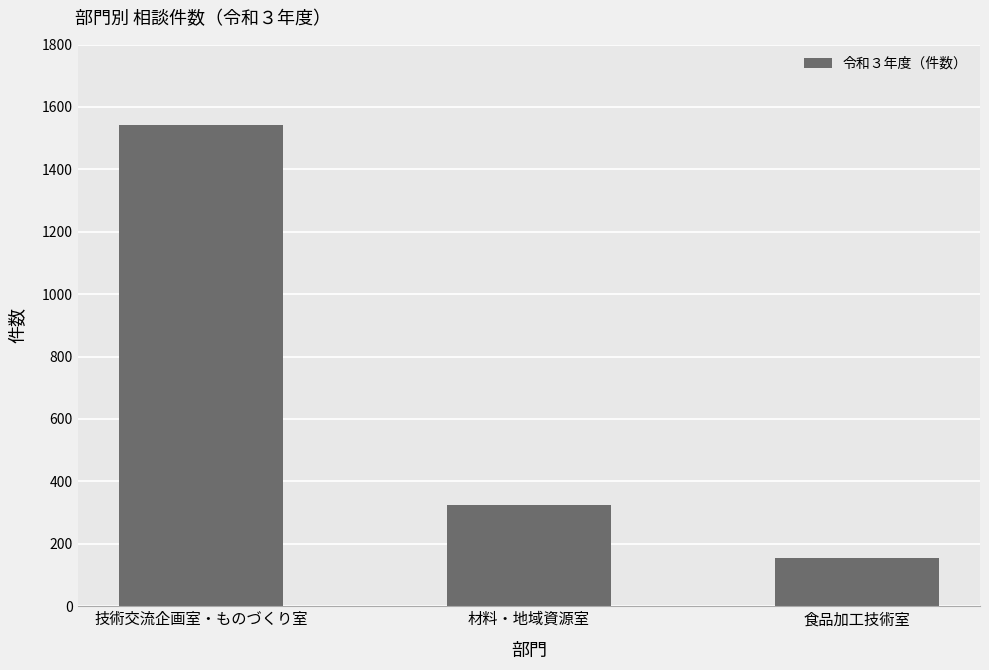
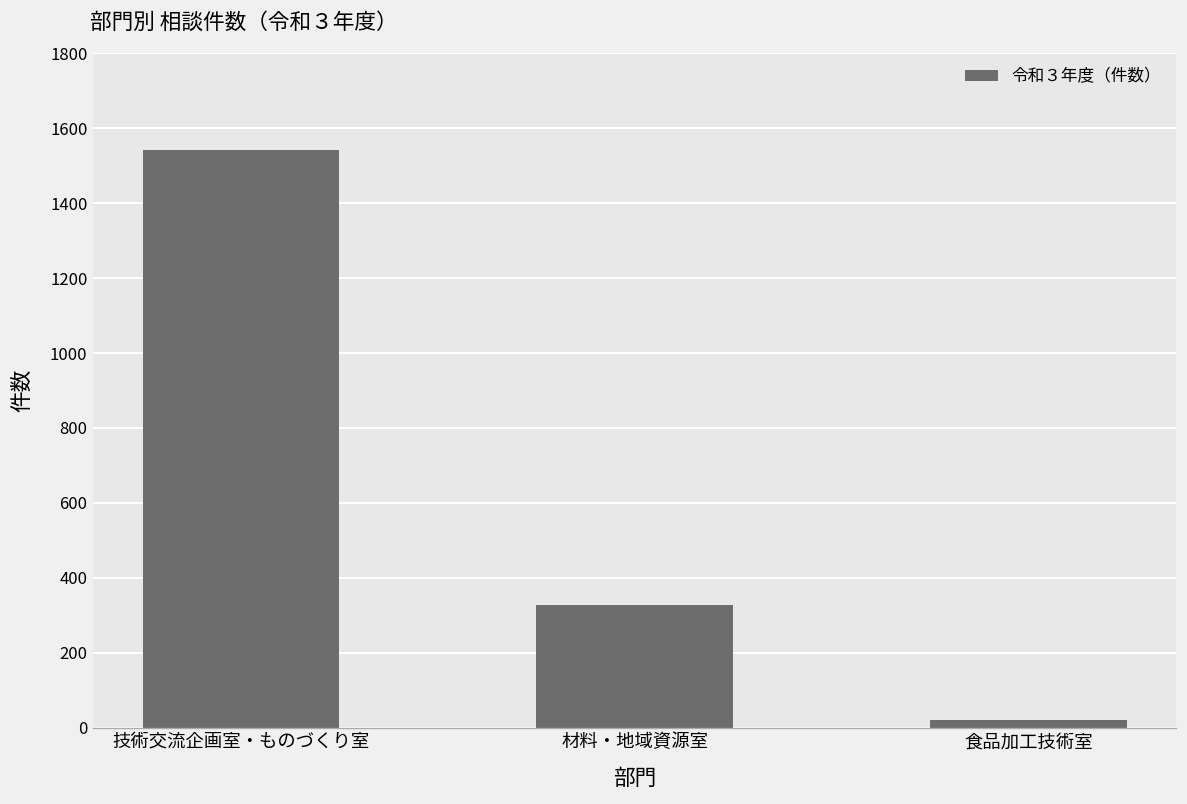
食品加工技術室: 150 -> 20
